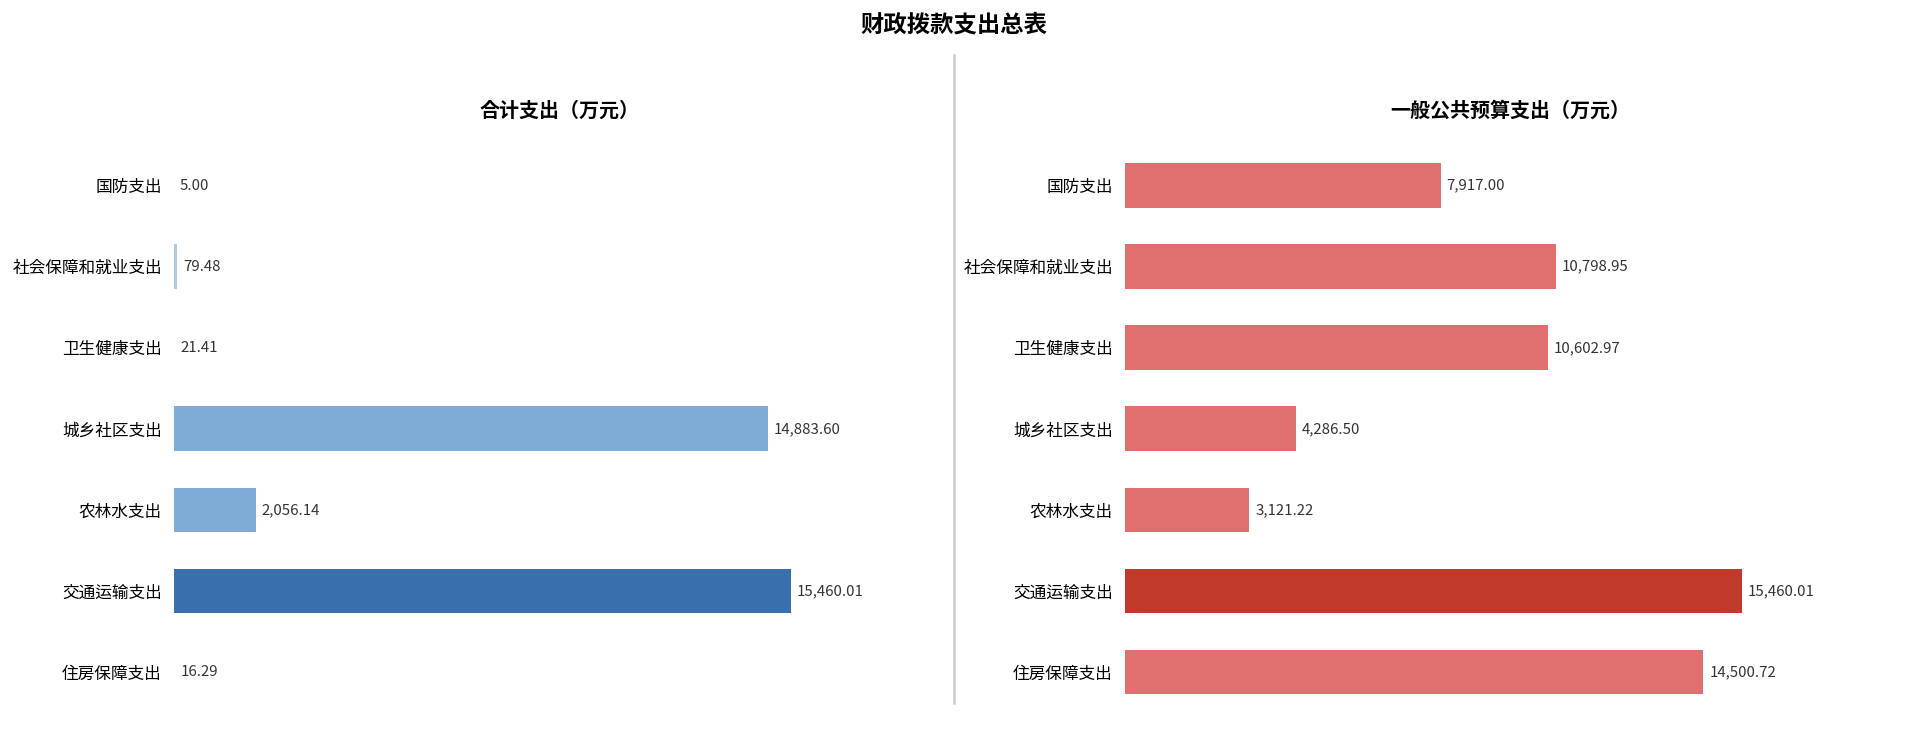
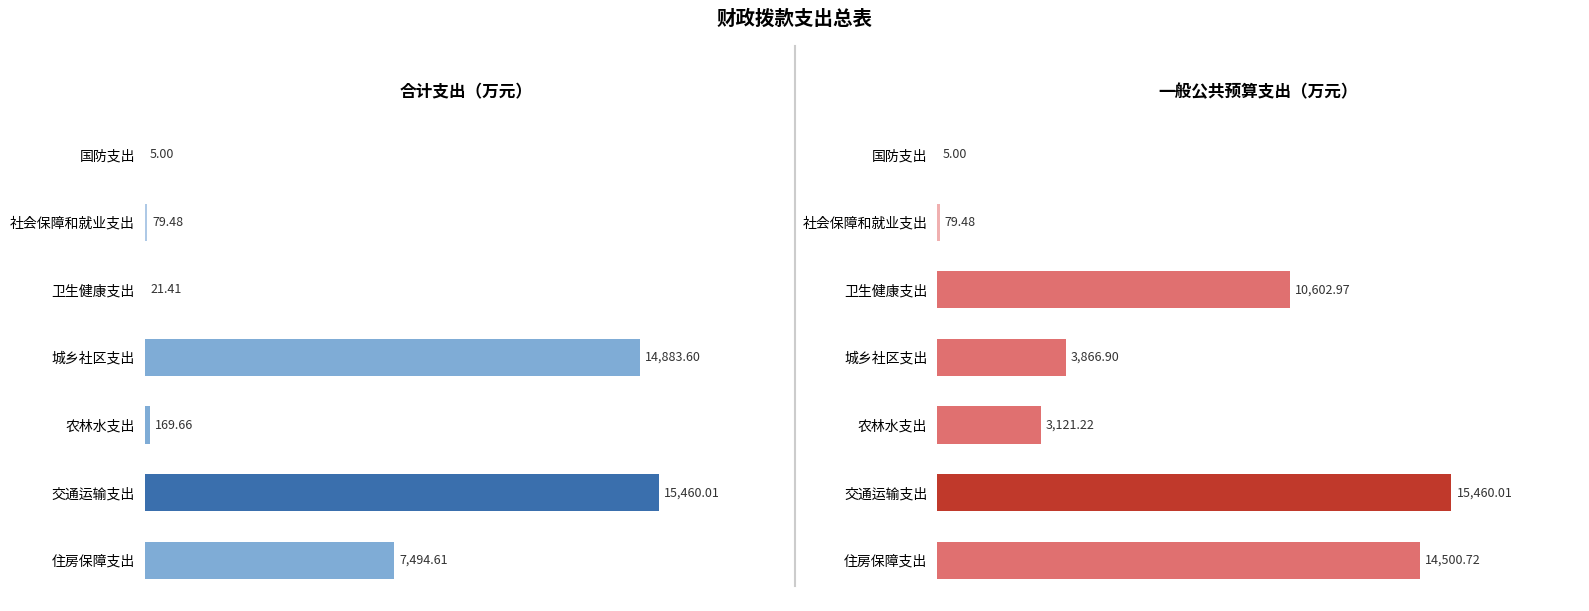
合计支出（万元）, 农林水支出: 2,056.14 -> 169.66
合计支出（万元）, 住房保障支出: 16.29 -> 7,494.61
一般公共预算支出（万元）, 国防支出: 7,917.00 -> 5.00
一般公共预算支出（万元）, 社会保障和就业支出: 10,798.95 -> 79.48
一般公共预算支出（万元）, 城乡社区支出: 4,286.50 -> 3,866.90
